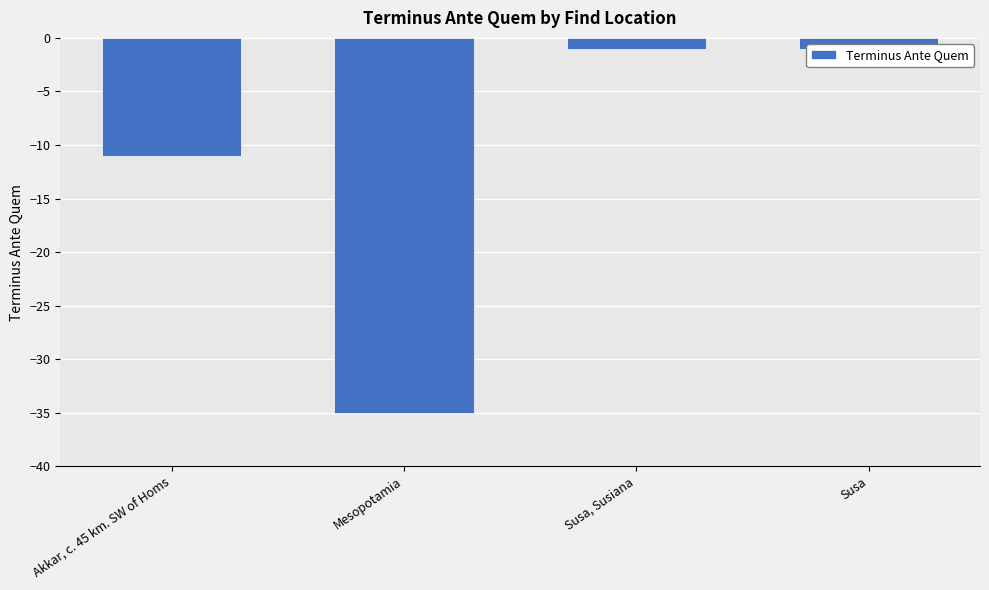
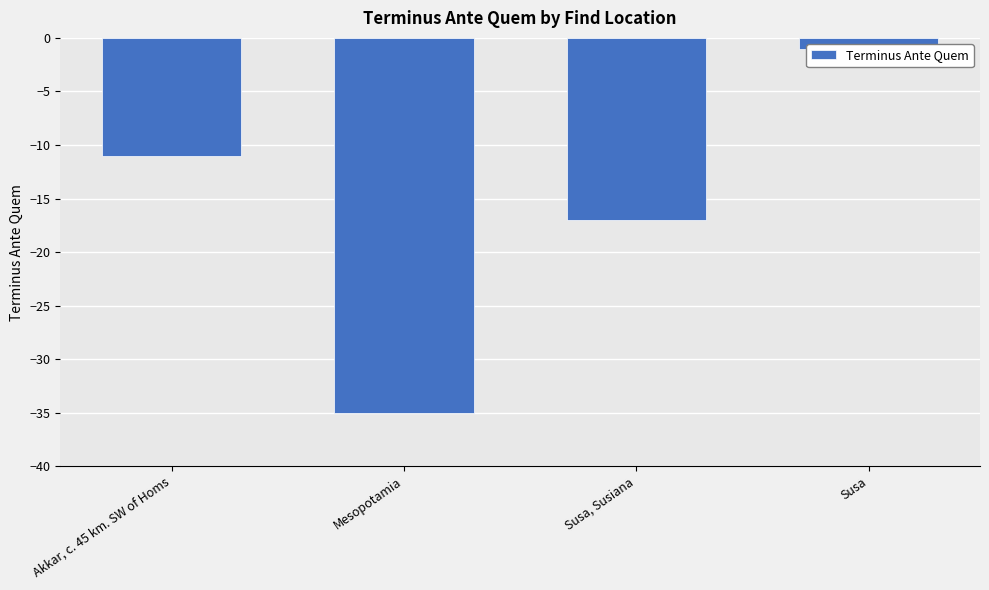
Susa, Susiana: -1 -> -17
